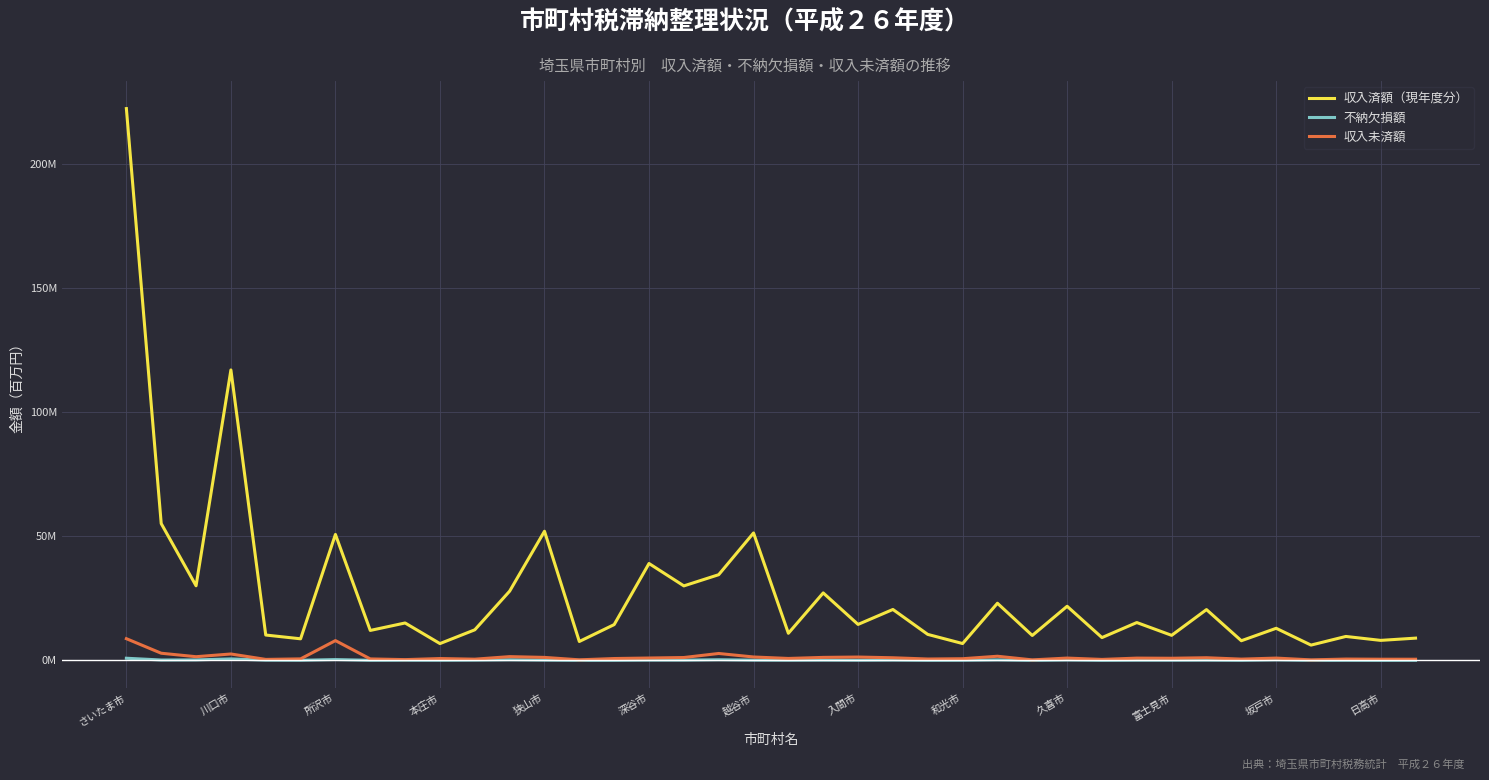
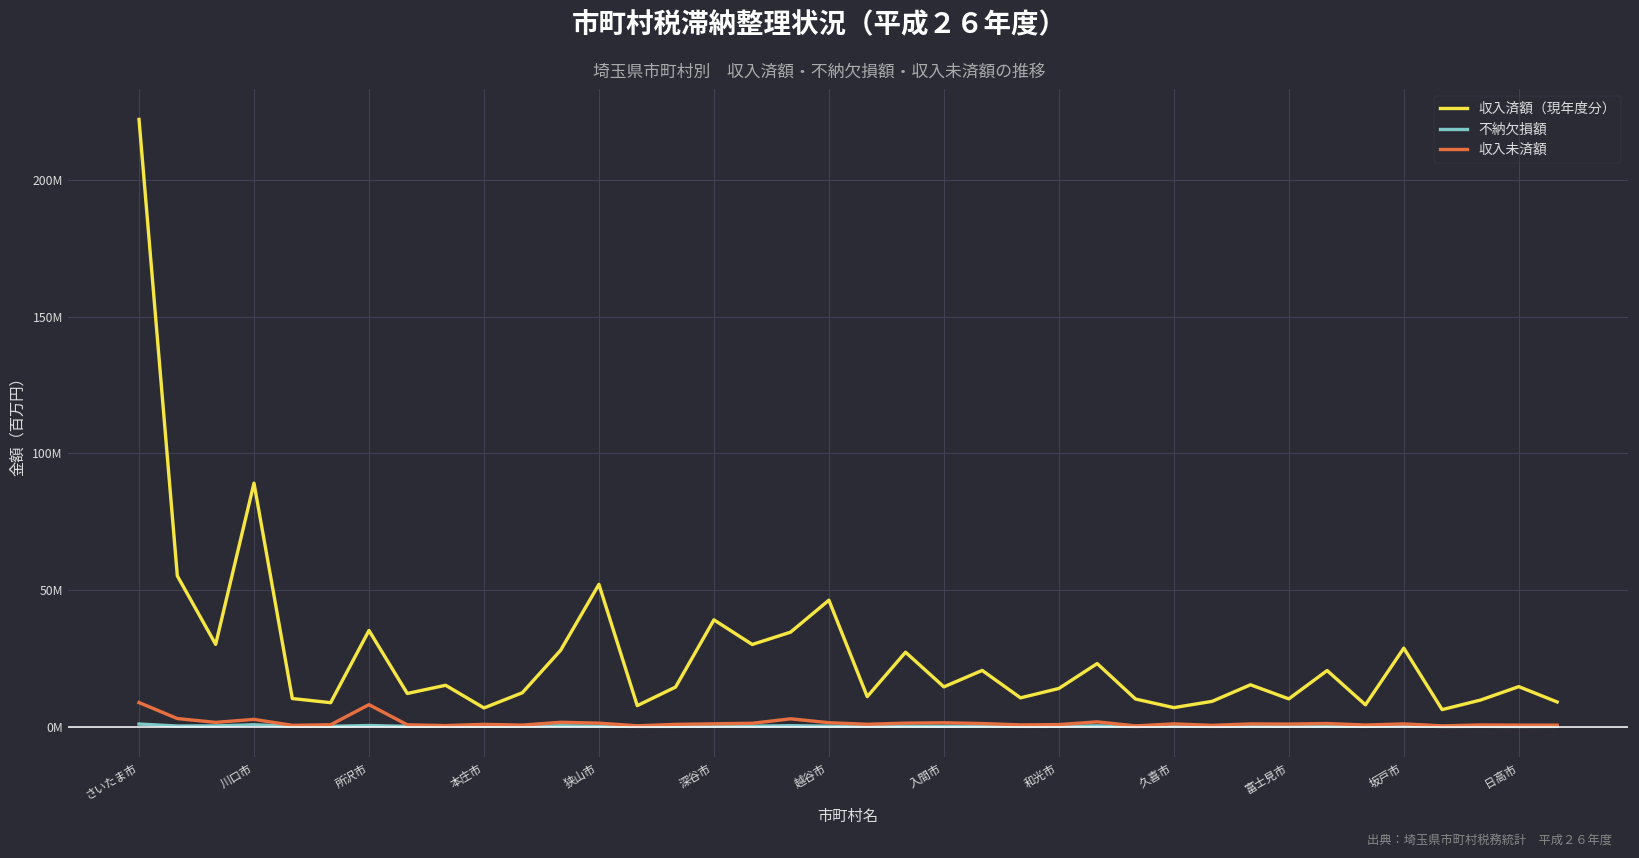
収入済額（現年度分）, 川口市: 117000000 -> 89000000
収入済額（現年度分）, 所沢市: 51000000 -> 35000000
収入済額（現年度分）, 越谷市: 51000000 -> 46000000
収入済額（現年度分）, 和光市: 7000000 -> 14000000
収入済額（現年度分）, 久喜市: 22000000 -> 7000000
収入済額（現年度分）, 坂戸市: 13000000 -> 29000000
収入済額（現年度分）, 日高市: 8000000 -> 15000000
